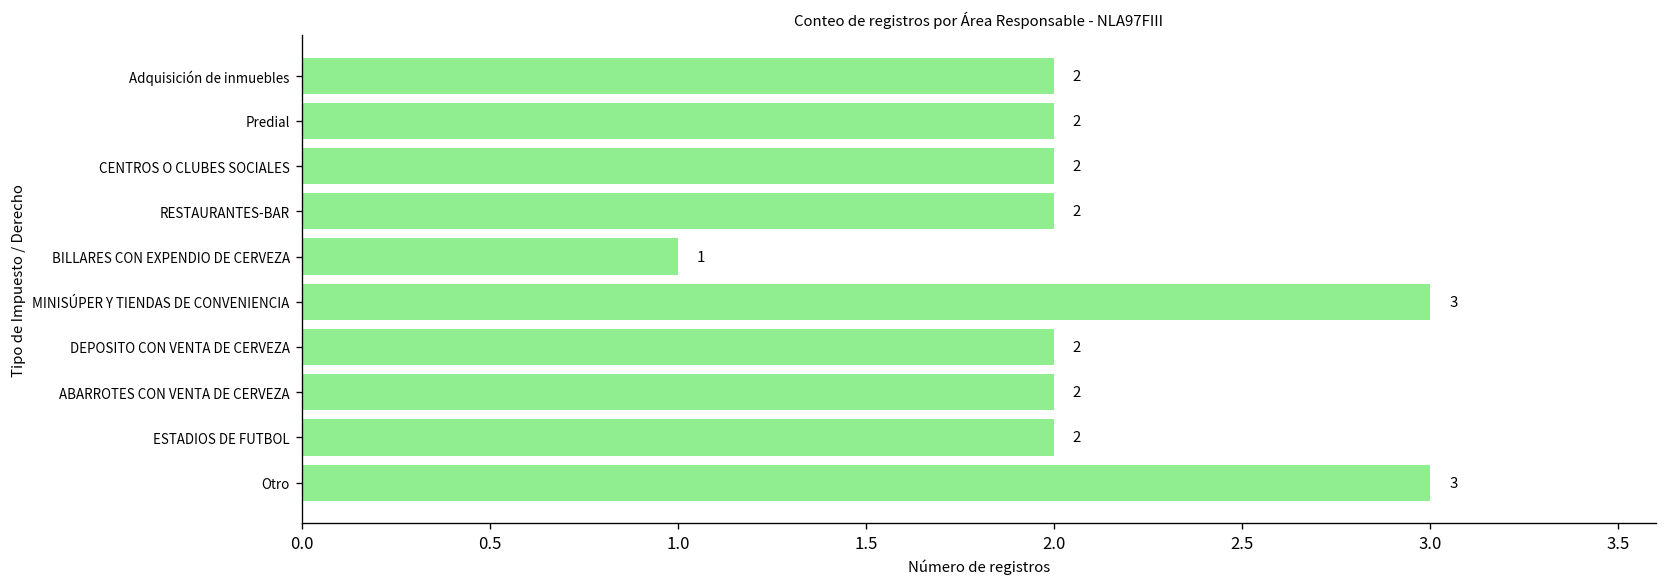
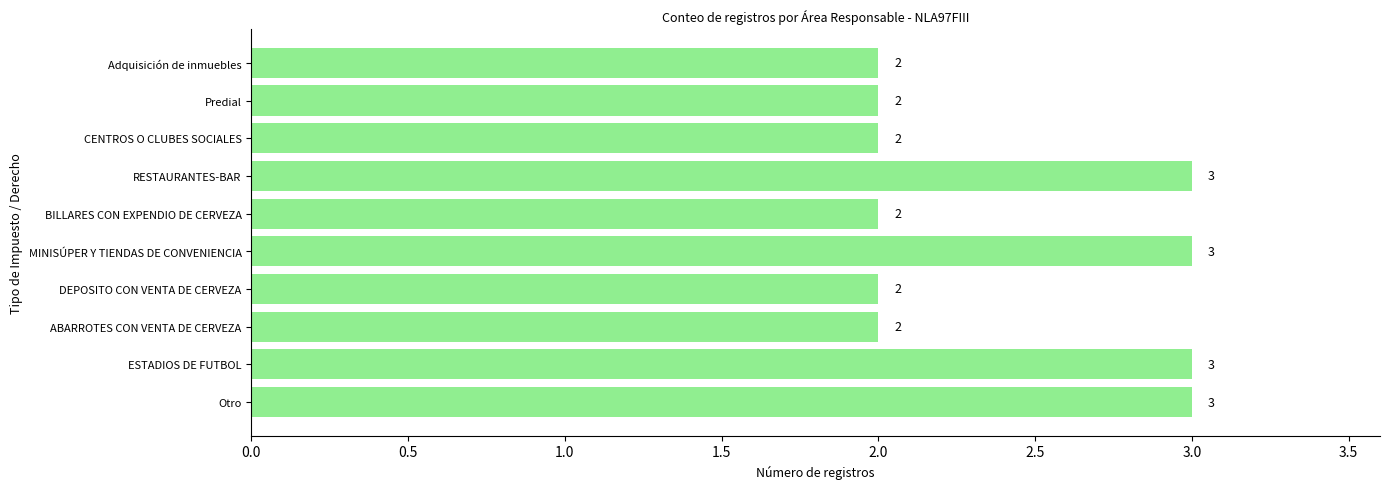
RESTAURANTES-BAR: 2 -> 3
BILLARES CON EXPENDIO DE CERVEZA: 1 -> 2
ESTADIOS DE FUTBOL: 2 -> 3
